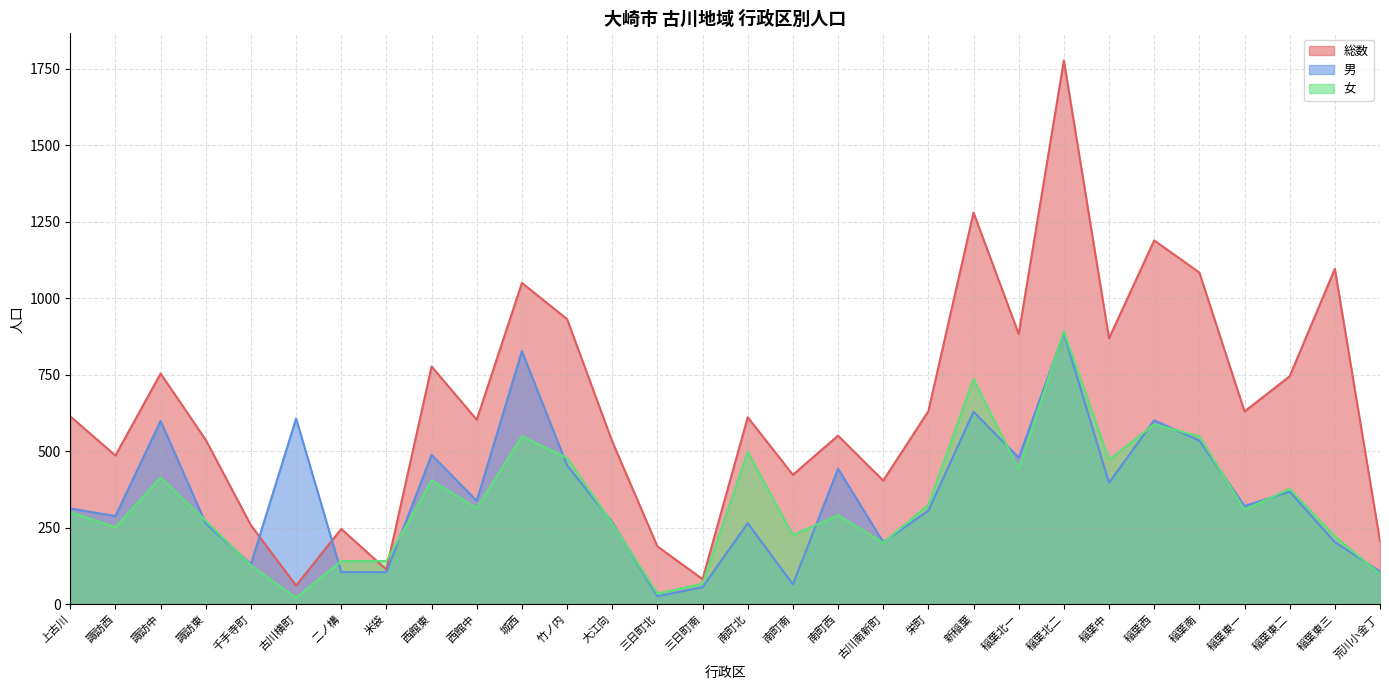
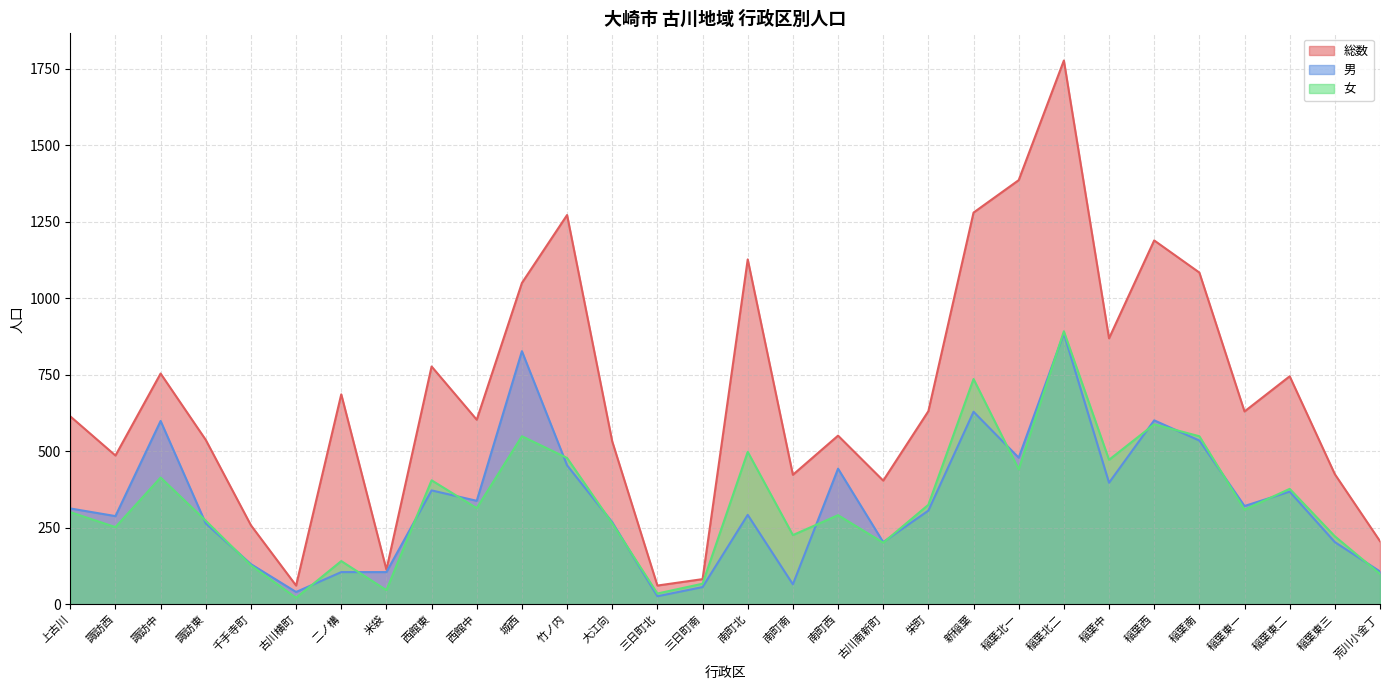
男, 古川横町: 610 -> 40
総数, 二ノ構: 250 -> 690
女, 米袋: 140 -> 50
男, 西館東: 490 -> 370
総数, 竹ノ内: 930 -> 1270
総数, 三日町北: 190 -> 60
総数, 南町北: 610 -> 1130
男, 南町北: 270 -> 290
総数, 稲葉北一: 880 -> 1390
総数, 稲葉東三: 1100 -> 430
